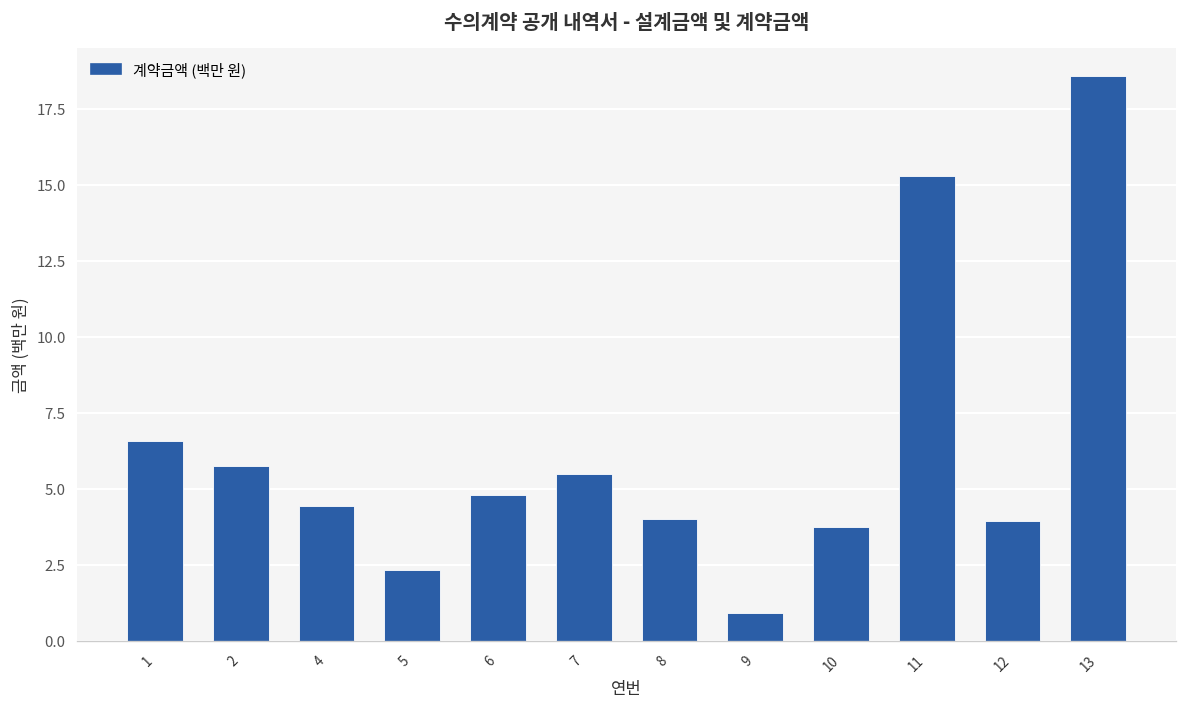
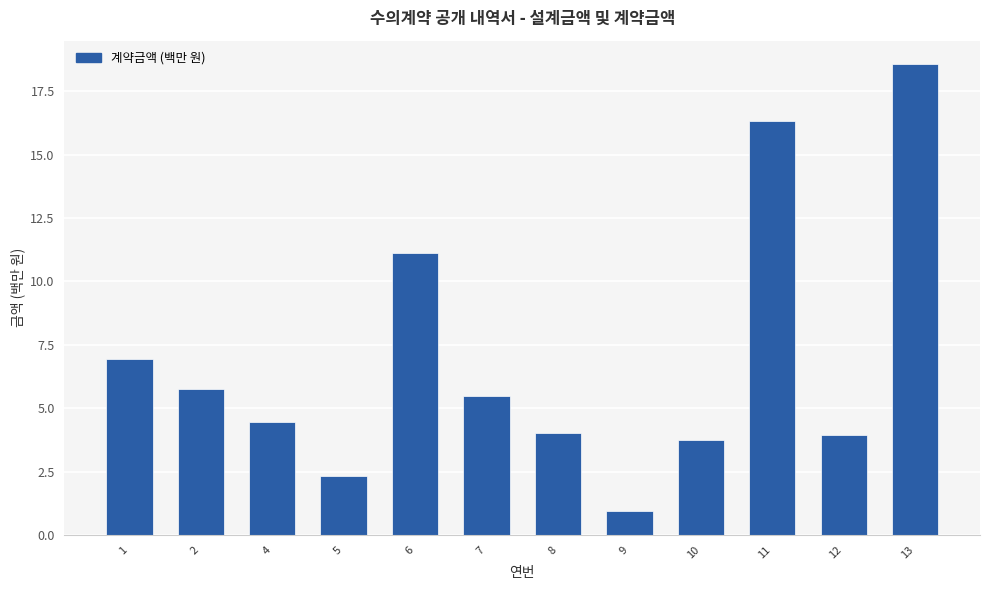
1: 6.6 -> 6.9
6: 4.8 -> 11.1
11: 15.3 -> 16.3
